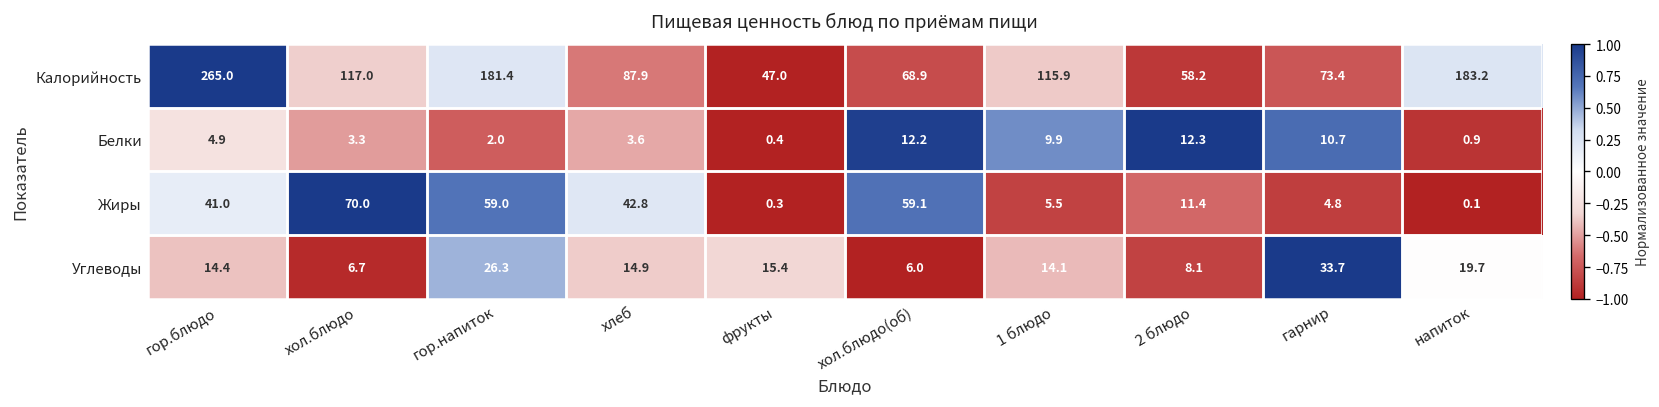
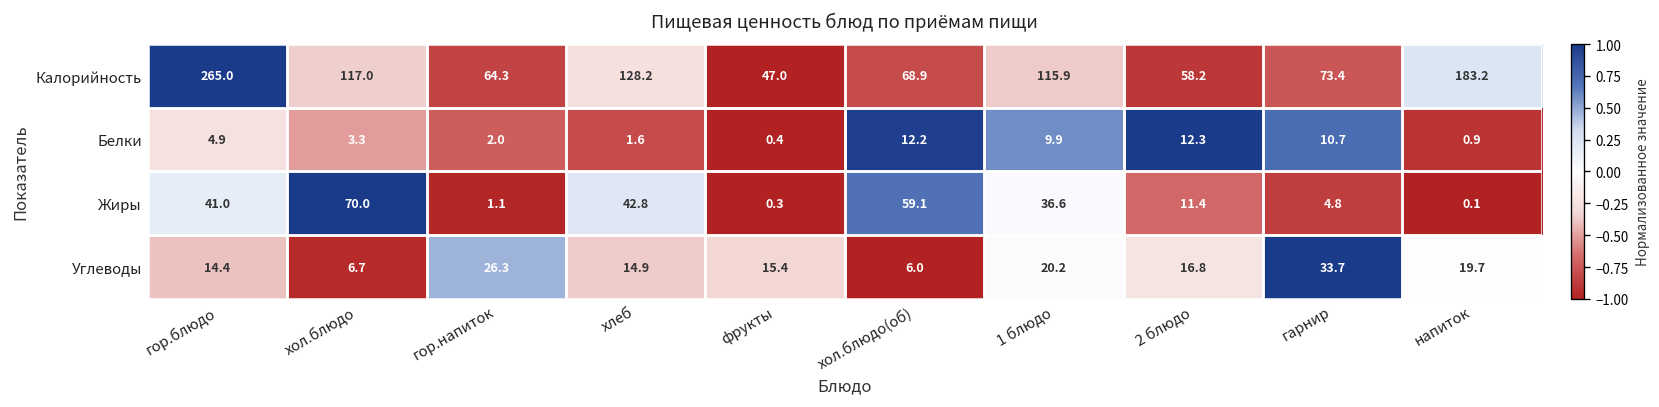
Калорийность, гор.напиток: 181.4 -> 64.3
Калорийность, хлеб: 87.9 -> 128.2
Белки, хлеб: 3.6 -> 1.6
Жиры, гор.напиток: 59.0 -> 1.1
Жиры, 1 блюдо: 5.5 -> 36.6
Углеводы, 1 блюдо: 14.1 -> 20.2
Углеводы, 2 блюдо: 8.1 -> 16.8
